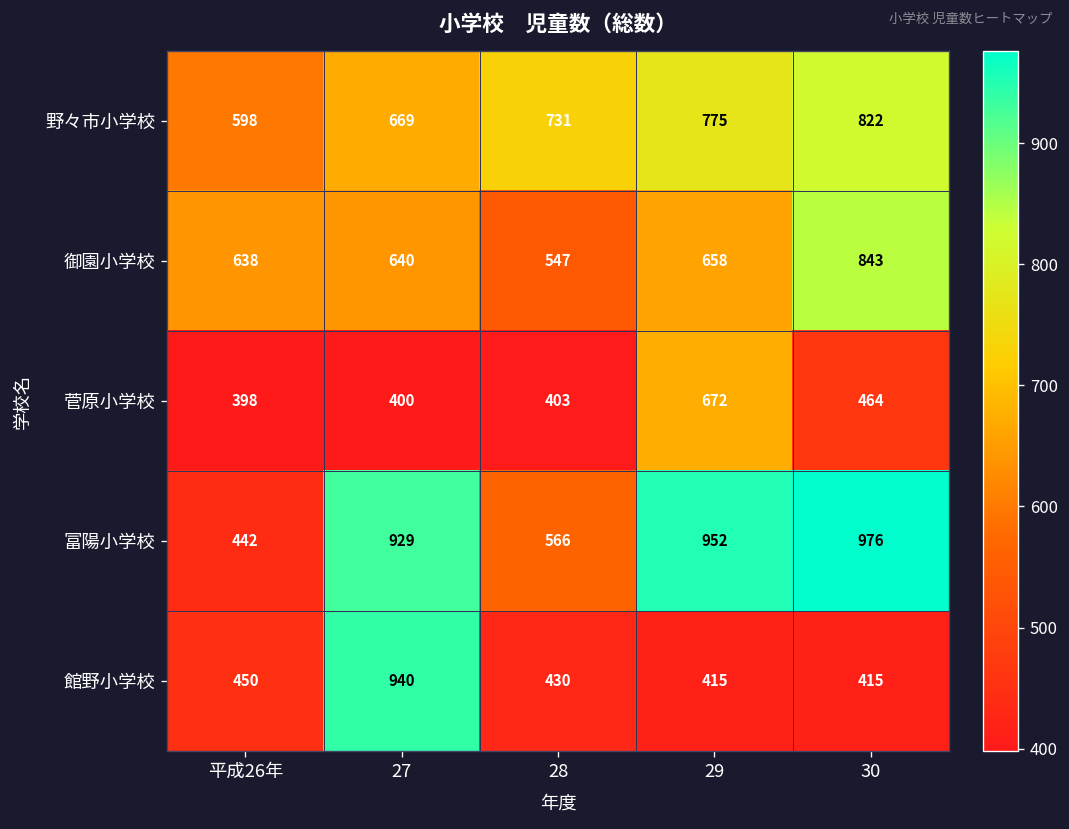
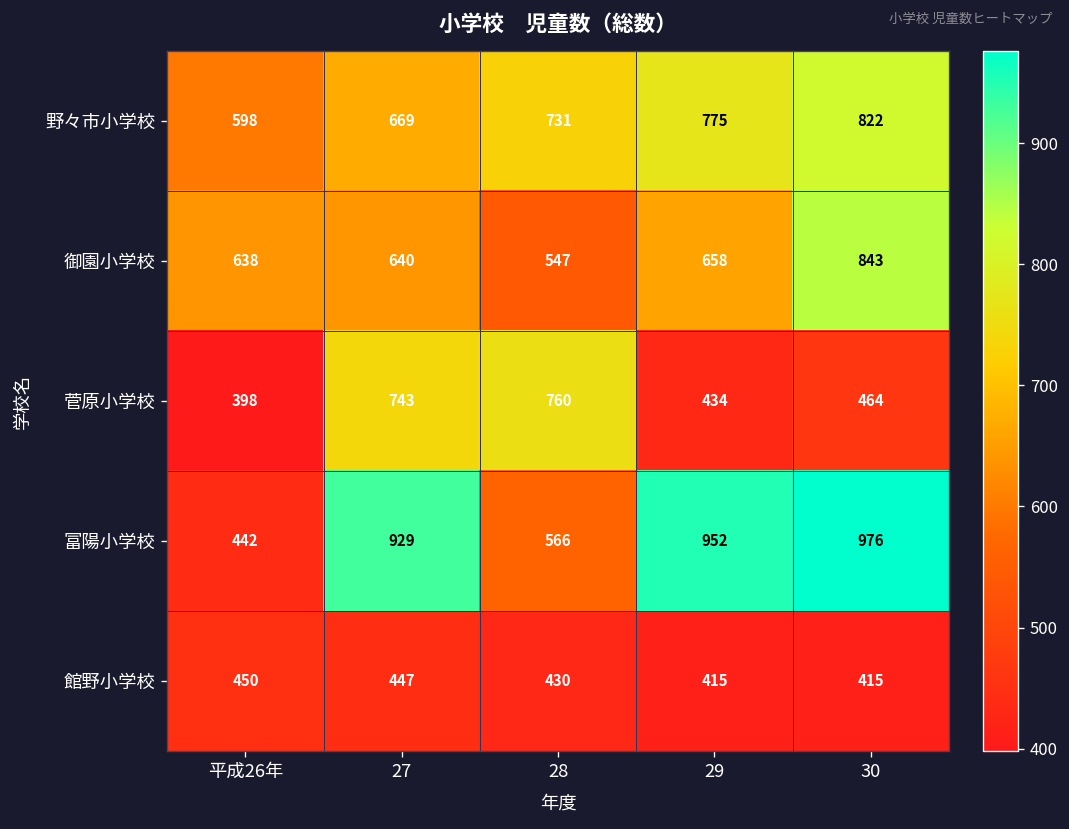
菅原小学校, 27: 400 -> 743
菅原小学校, 28: 403 -> 760
菅原小学校, 29: 672 -> 434
館野小学校, 27: 940 -> 447
